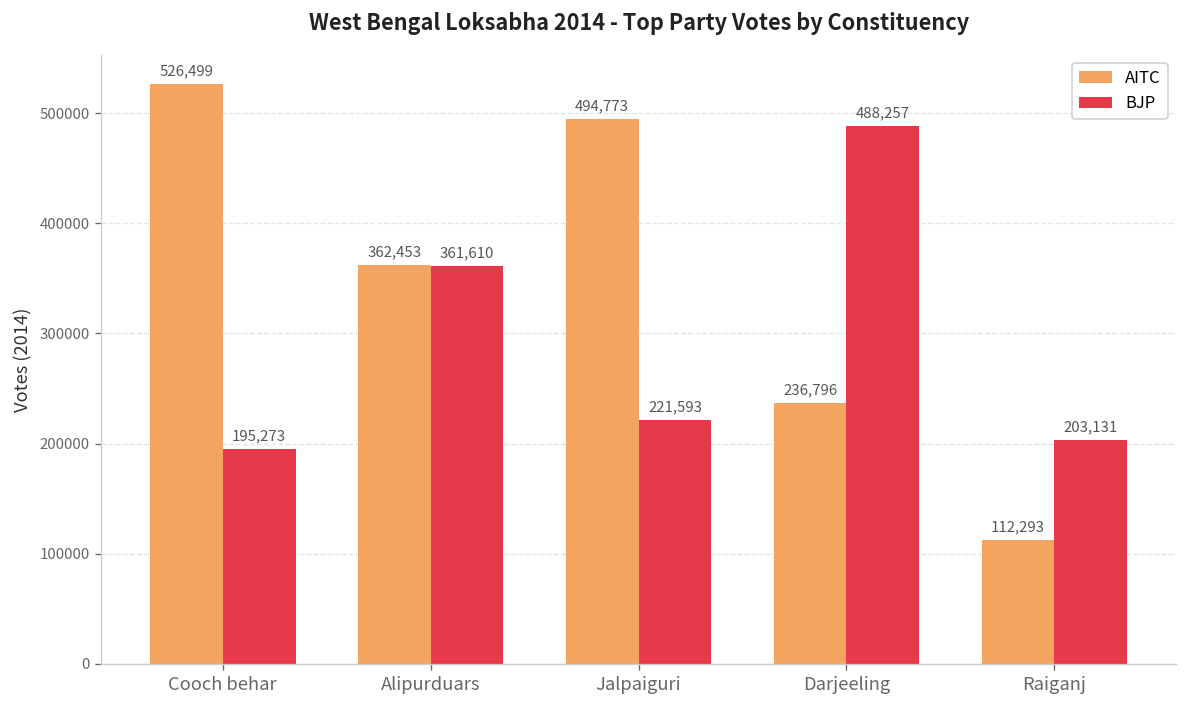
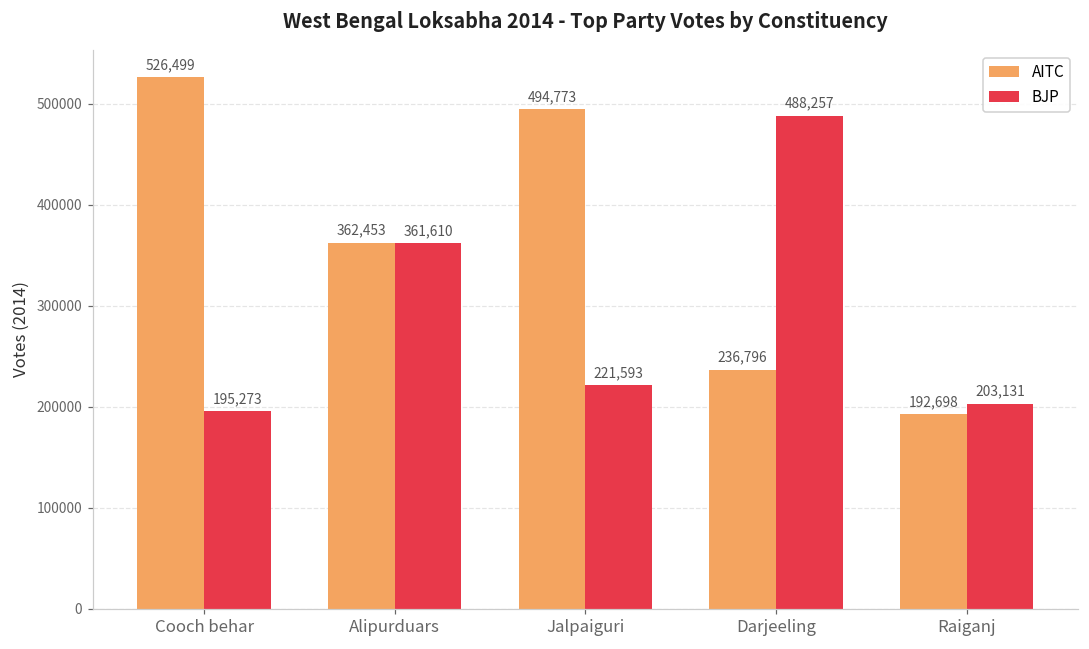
AITC, Raiganj: 112,293 -> 192,698
